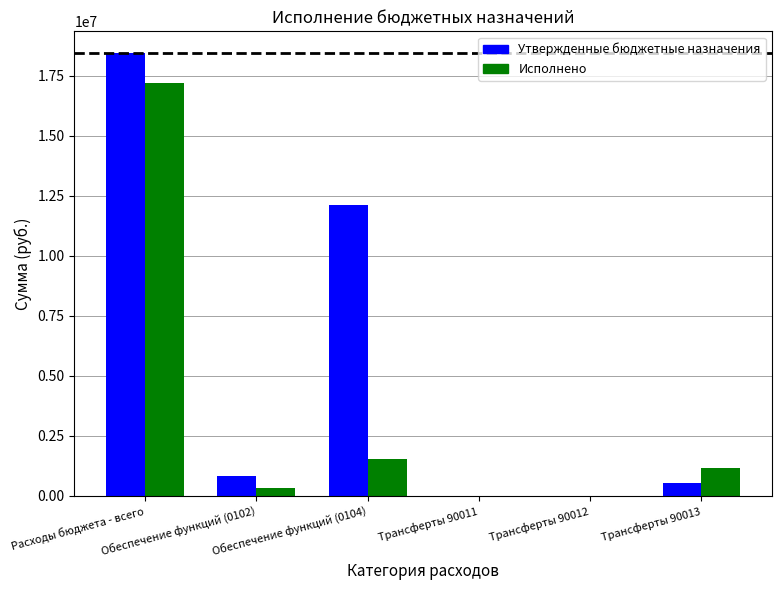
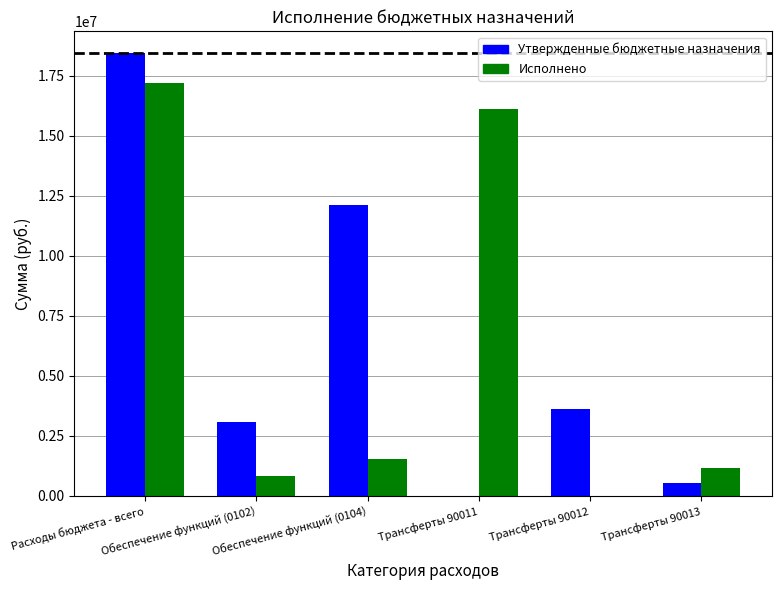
Утвержденные бюджетные назначения, Обеспечение функций (0102): 800000 -> 3100000
Исполнено, Обеспечение функций (0102): 300000 -> 800000
Исполнено, Трансферты 90011: 0 -> 16100000
Утвержденные бюджетные назначения, Трансферты 90012: 0 -> 3600000
